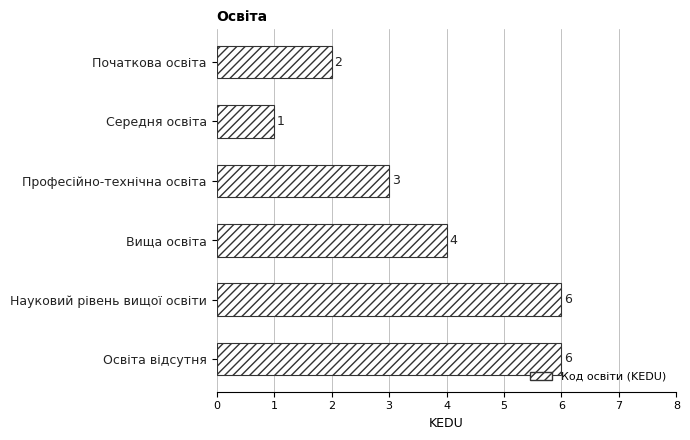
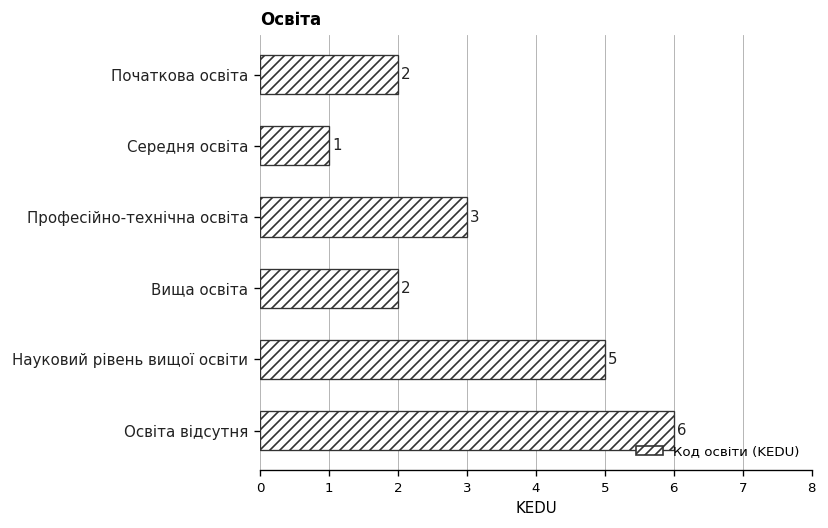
Вища освіта: 4 -> 2
Науковий рівень вищої освіти: 6 -> 5
